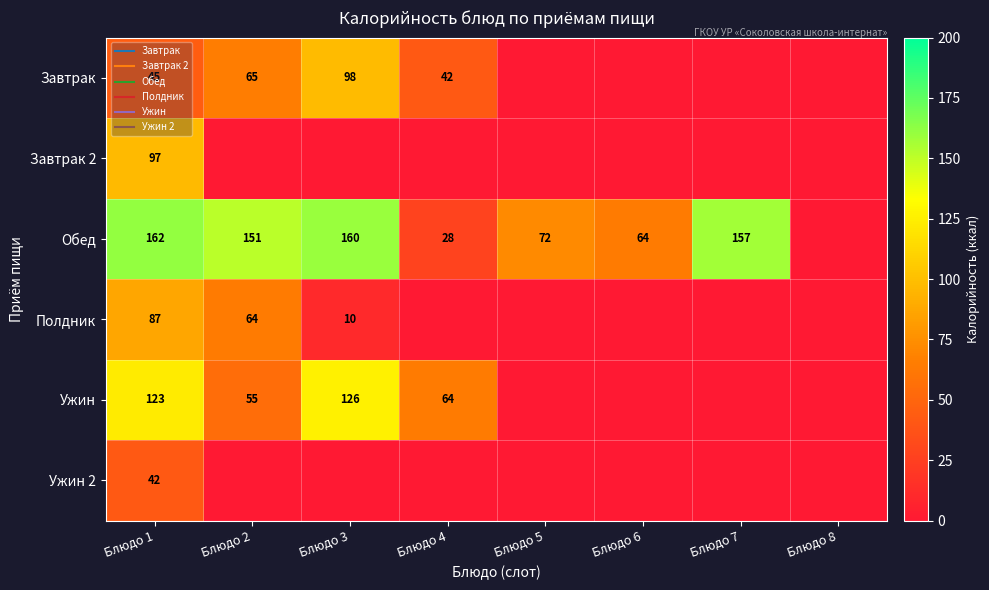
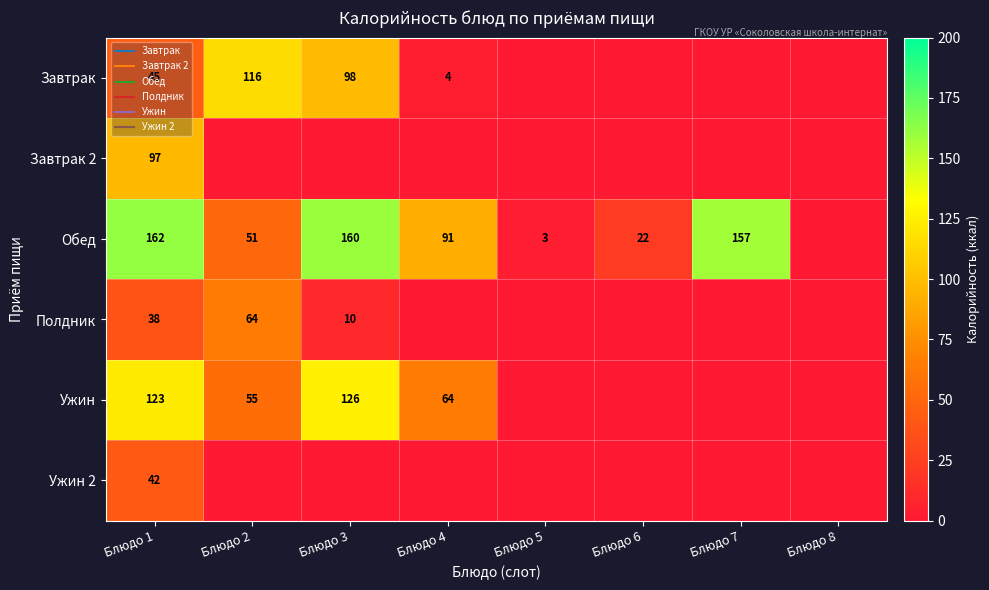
Завтрак, Блюдо 2: 65 -> 116
Завтрак, Блюдо 4: 42 -> 4
Обед, Блюдо 2: 151 -> 51
Обед, Блюдо 4: 28 -> 91
Обед, Блюдо 5: 72 -> 3
Обед, Блюдо 6: 64 -> 22
Полдник, Блюдо 1: 87 -> 38
